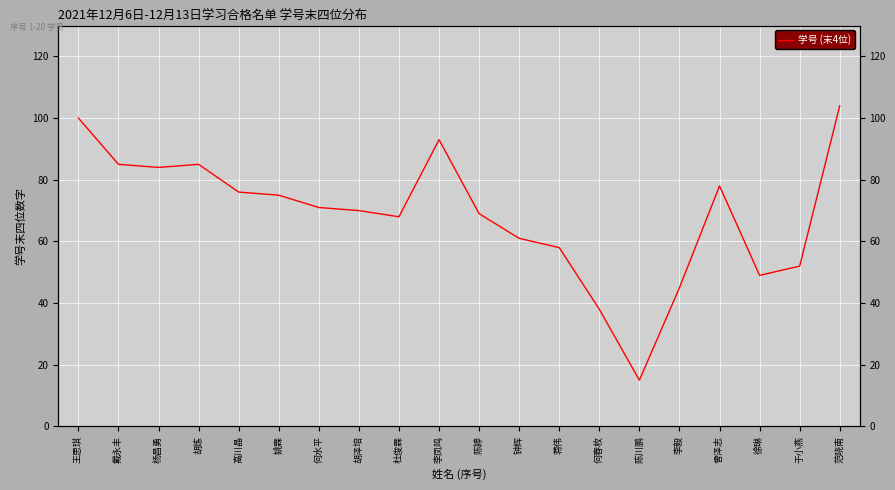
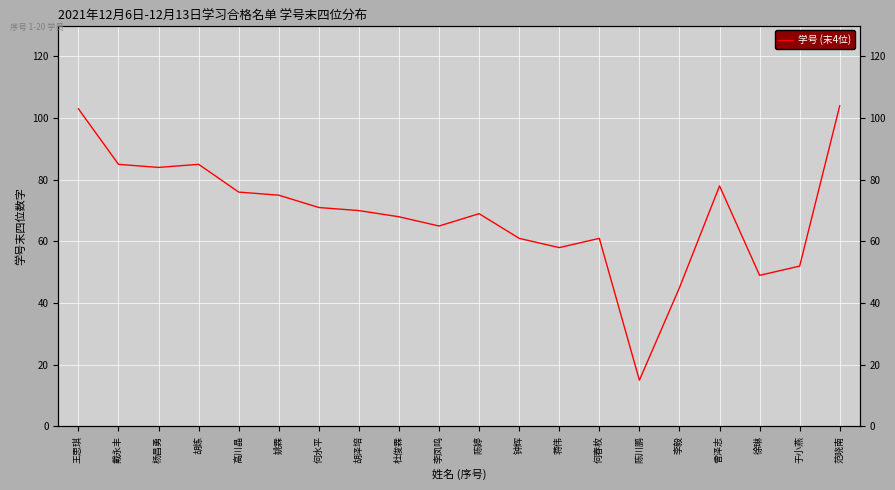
王思琪: 100 -> 103
李凤鸣: 93 -> 65
何春枚: 38 -> 61
